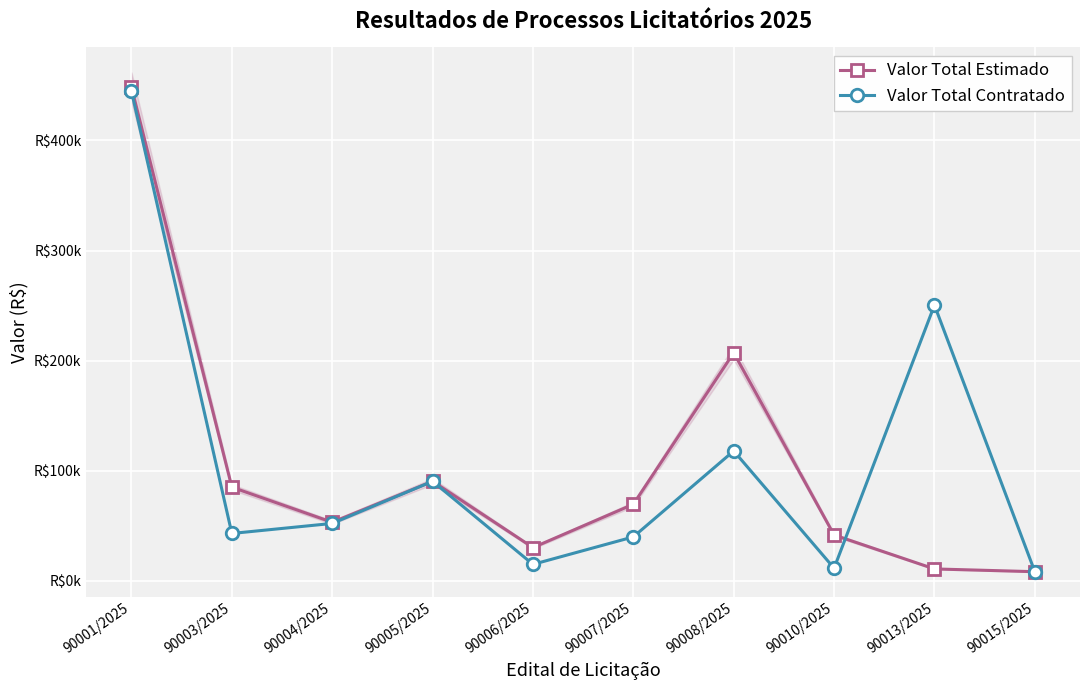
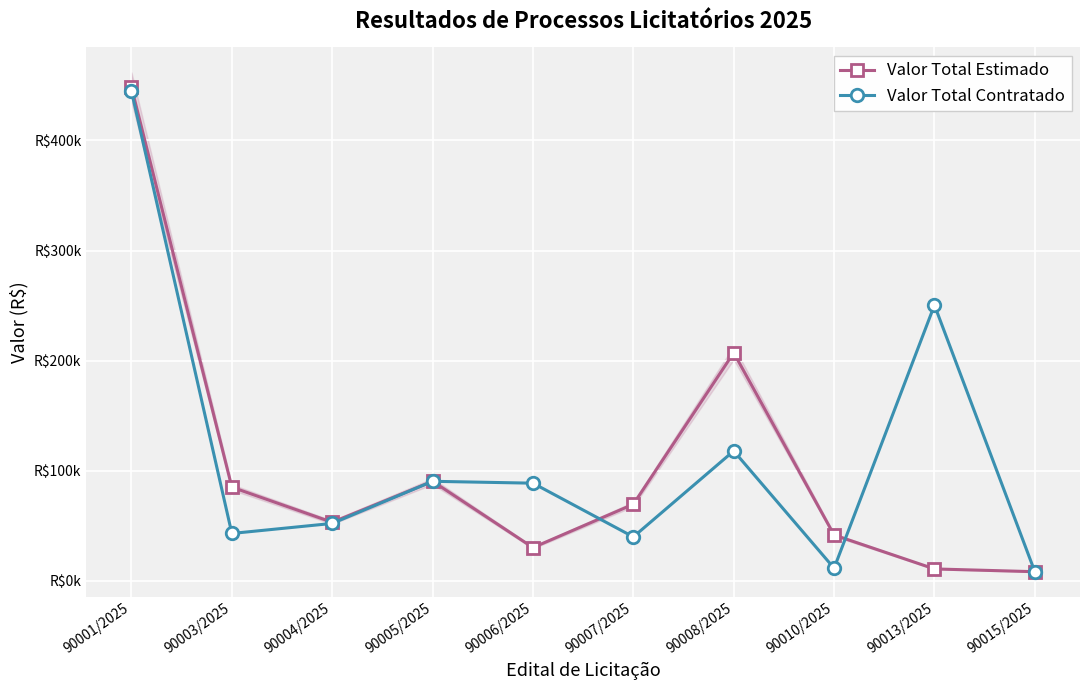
Valor Total Contratado, 90006/2025: R$15000 -> R$89000
